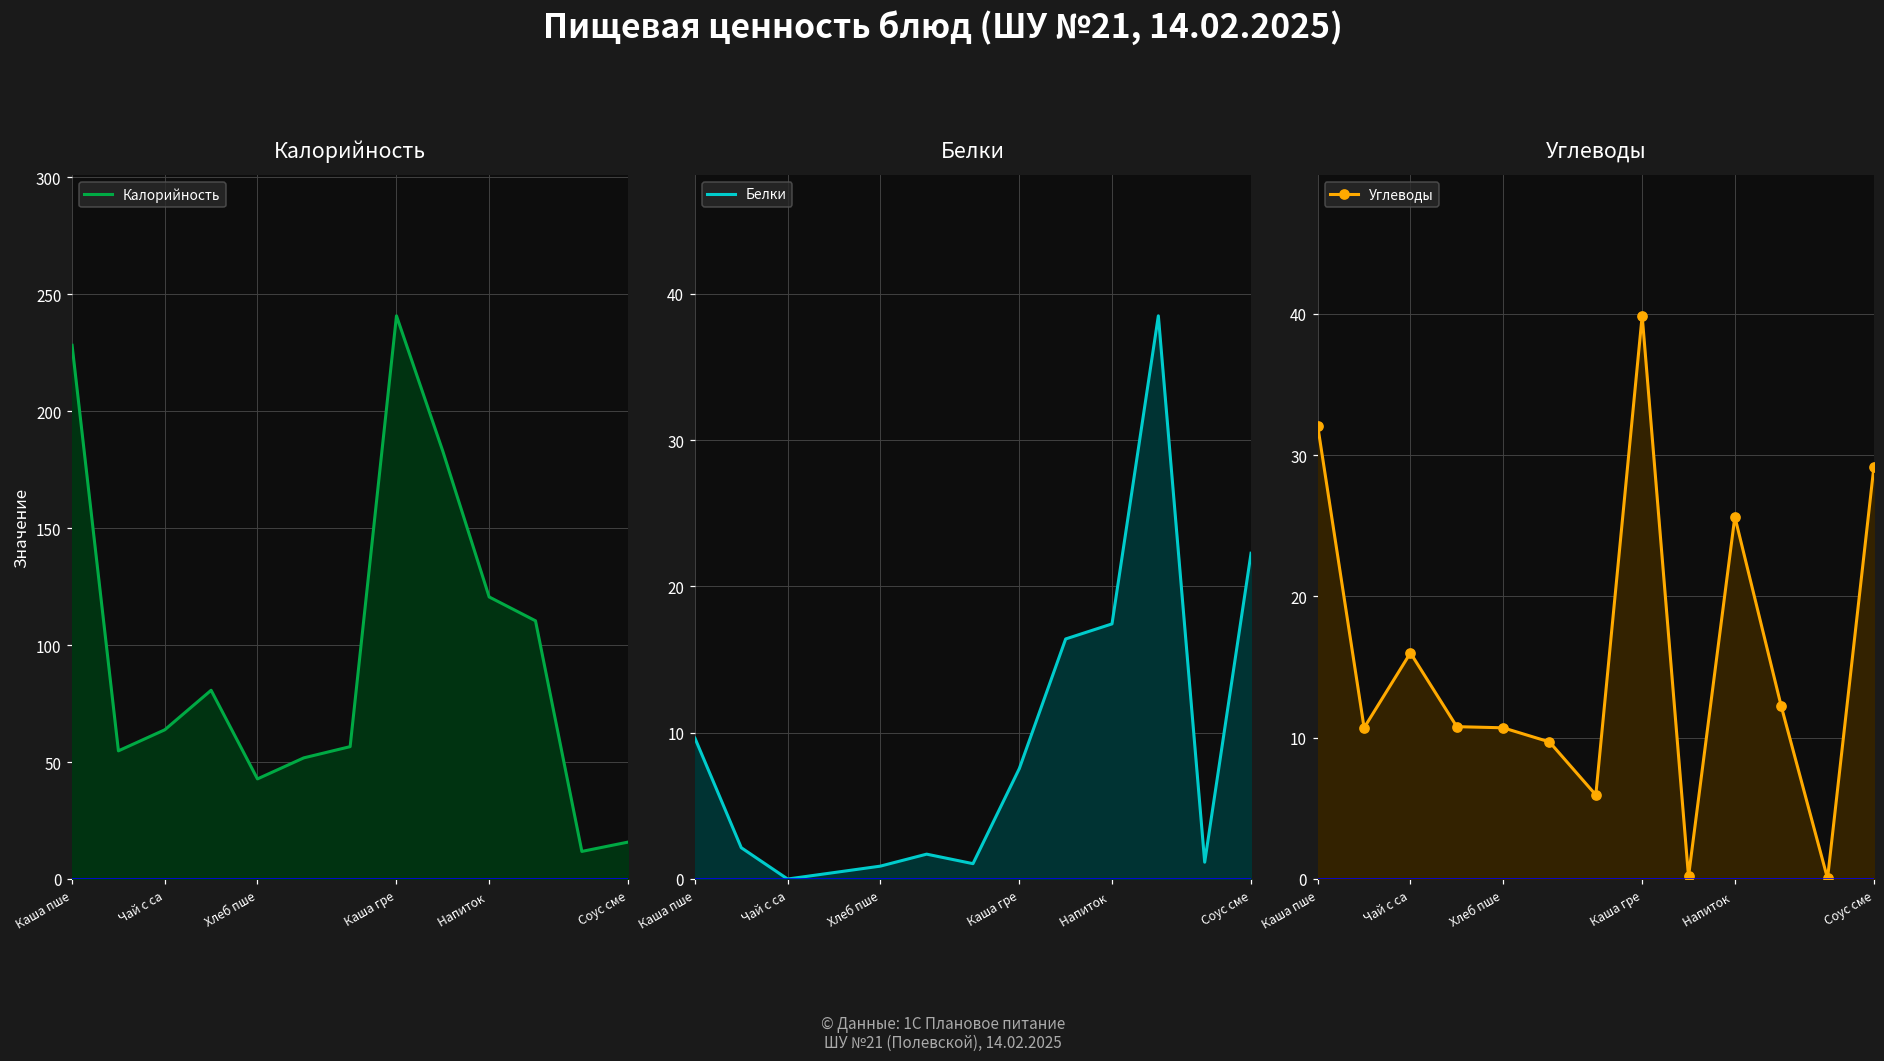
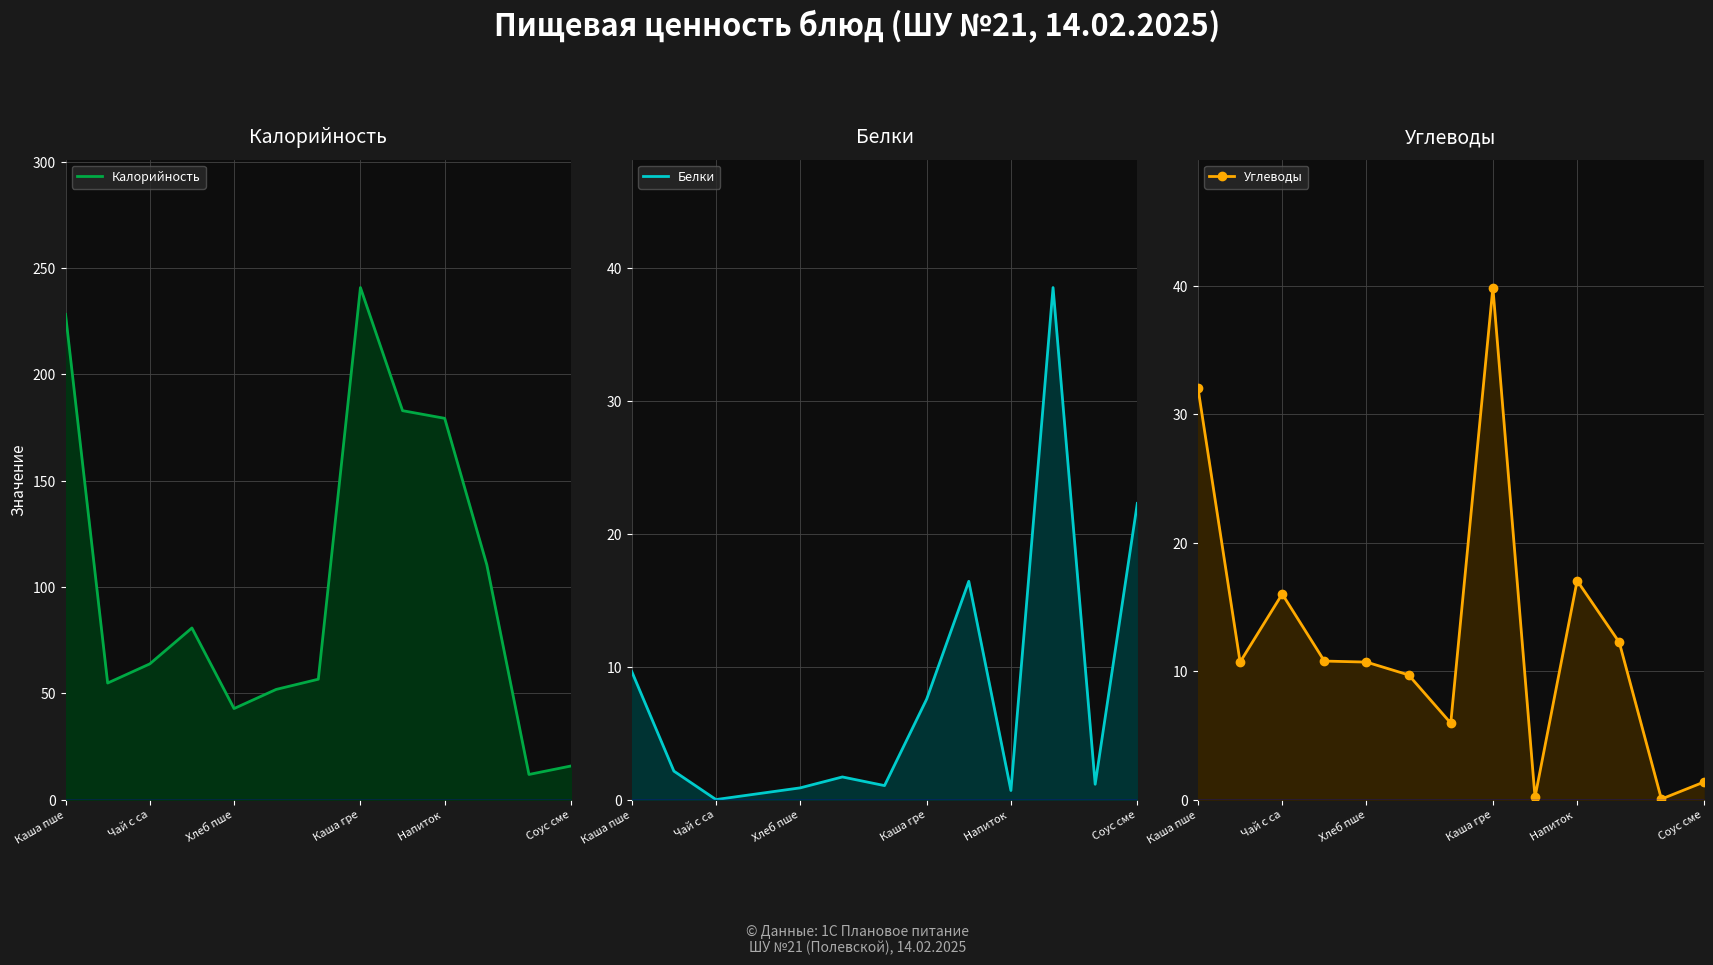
Калорийность, Напиток: 121 -> 179
Белки, Напиток: 17.4 -> 0.7
Углеводы, Напиток: 25.6 -> 17.0
Углеводы, Соус сме: 29.2 -> 1.4
